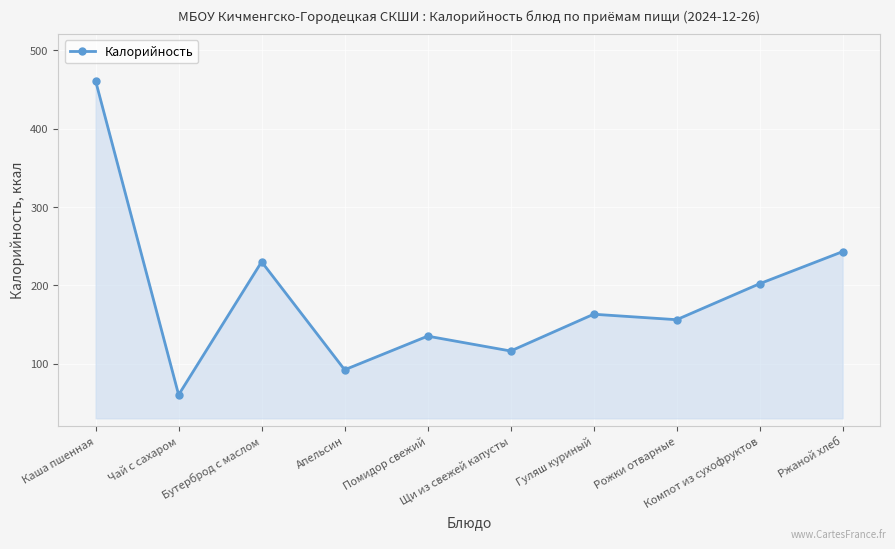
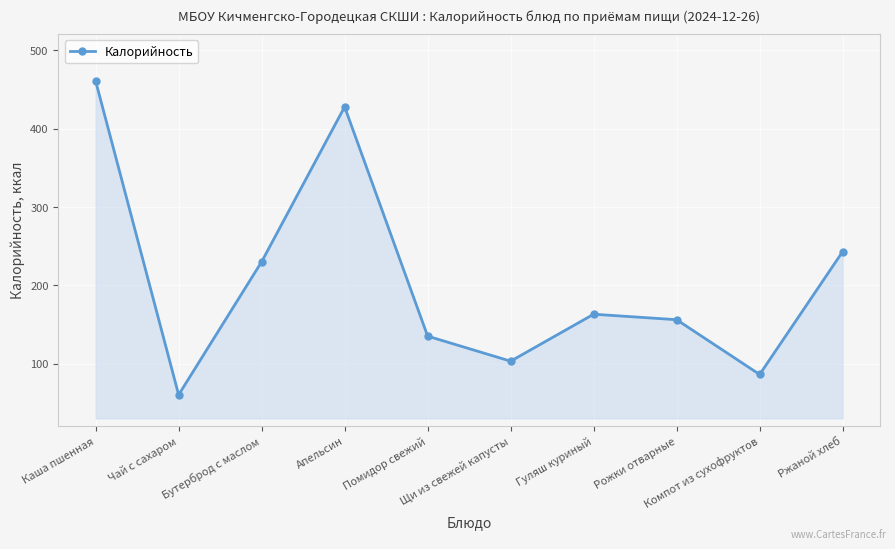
Апельсин: 90 -> 430
Щи из свежей капусты: 120 -> 100
Компот из сухофруктов: 200 -> 90
